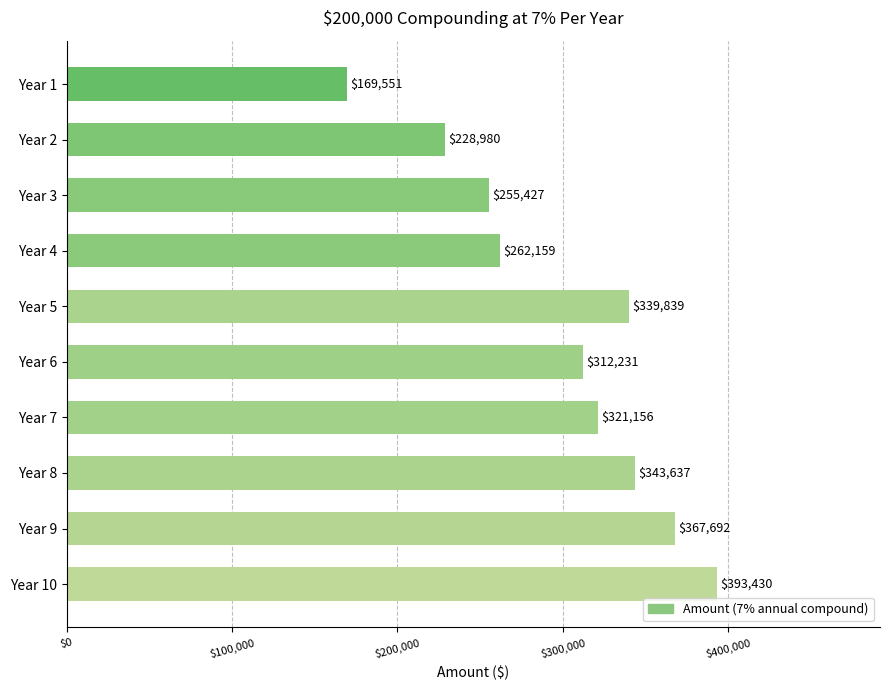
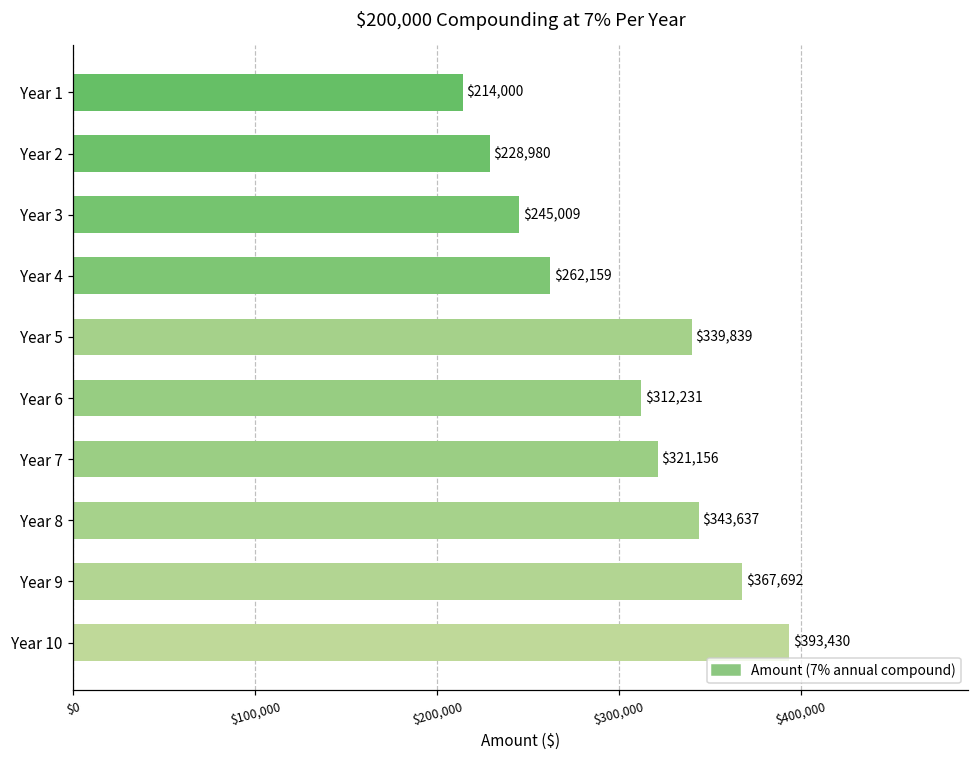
Year 1: $169,551 -> $214,000
Year 3: $255,427 -> $245,009
